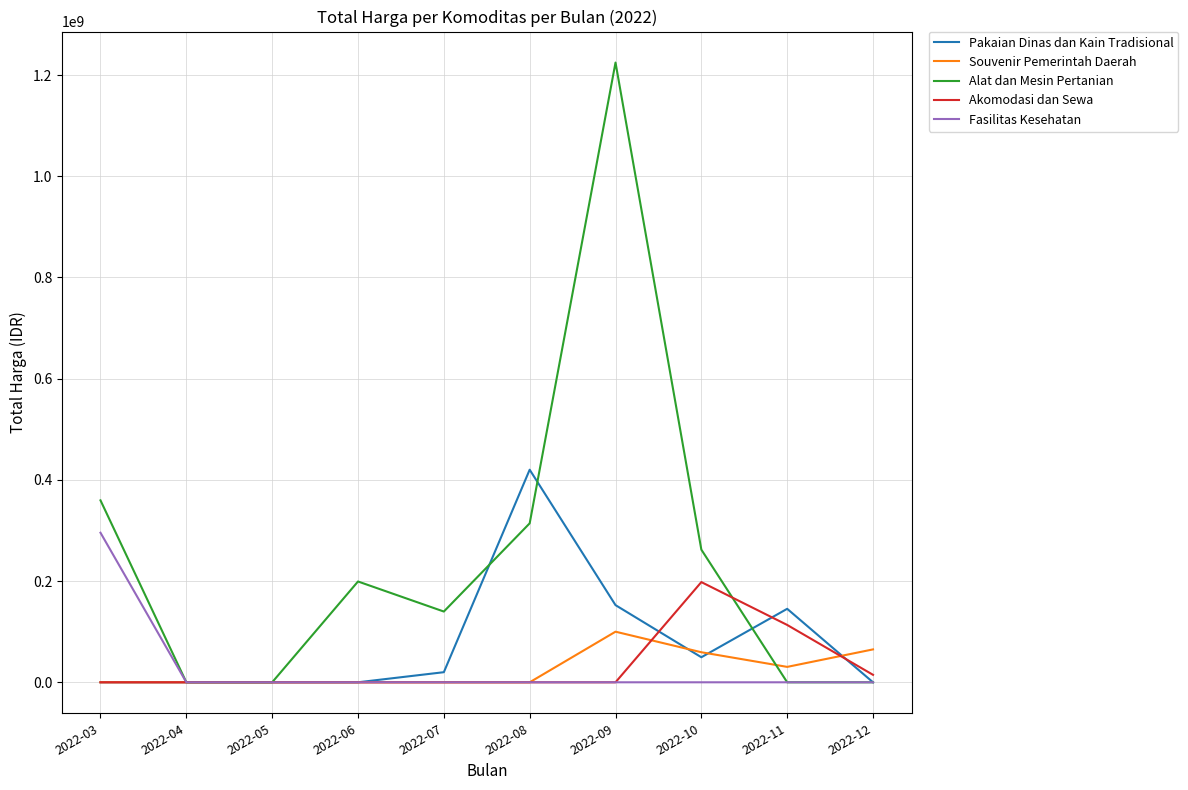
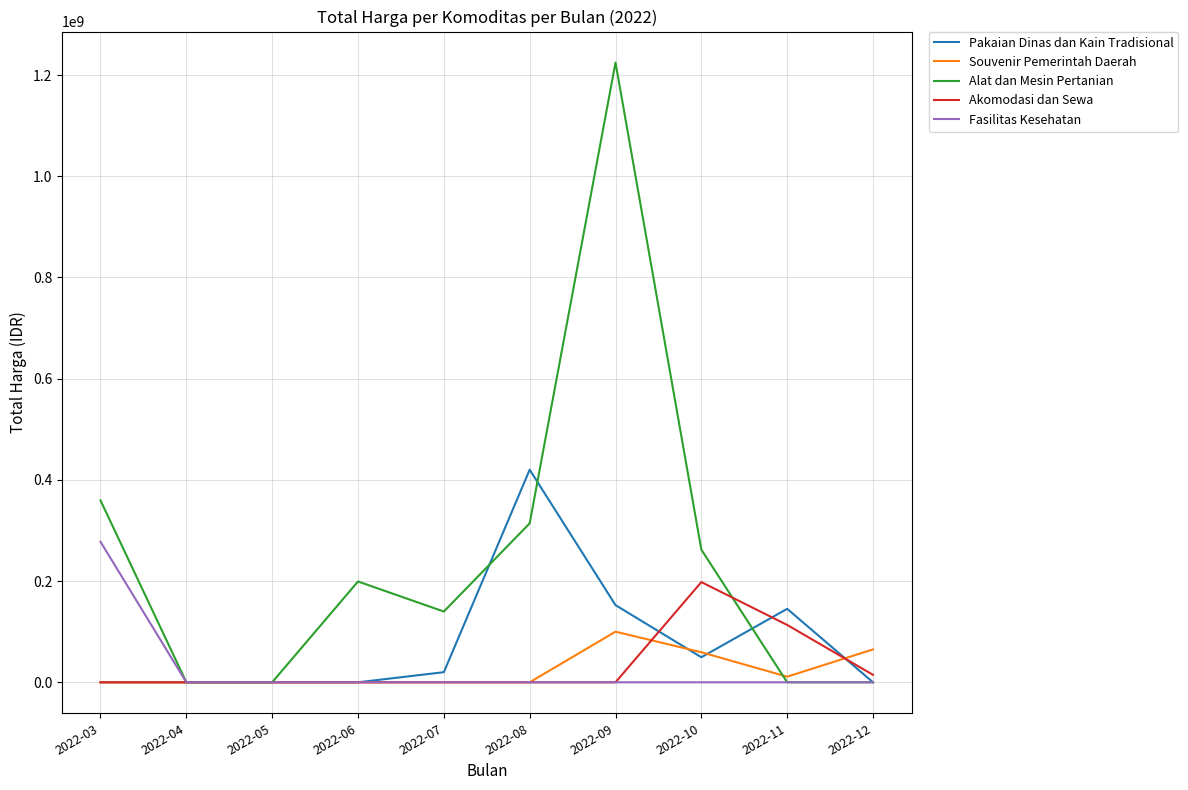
Fasilitas Kesehatan, 2022-03: 300000000 -> 280000000
Souvenir Pemerintah Daerah, 2022-11: 30000000 -> 10000000
